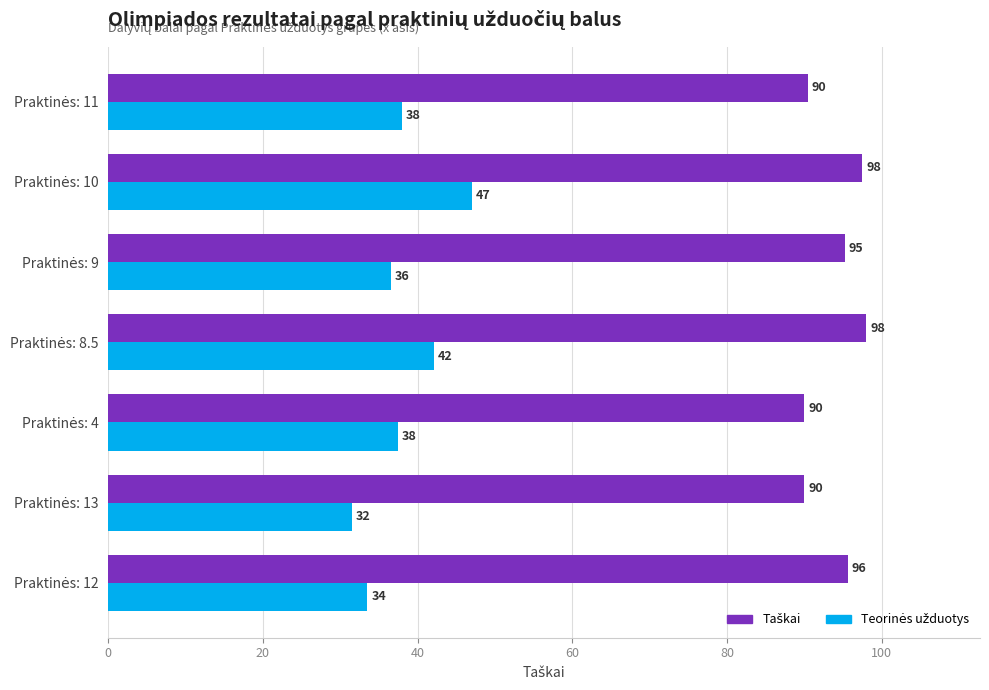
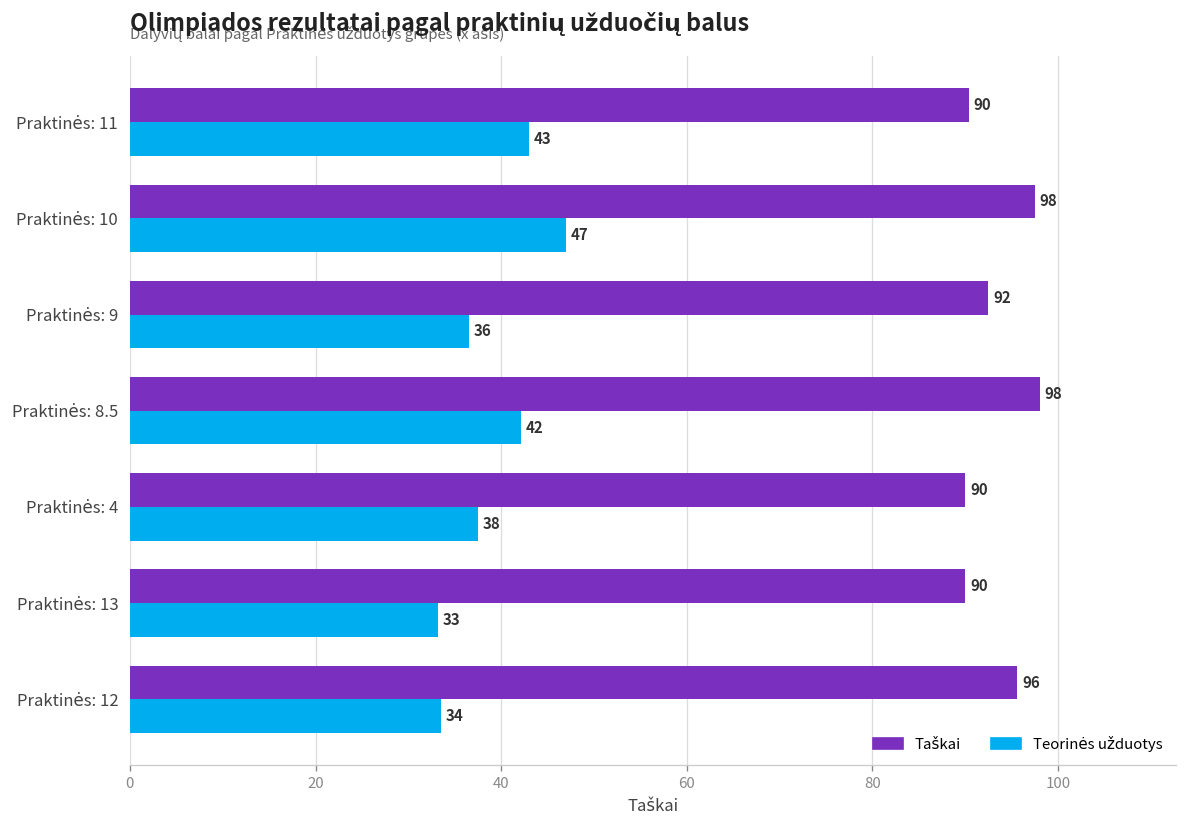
Teorinės užduotys, Praktinės: 11: 38 -> 43
Taškai, Praktinės: 9: 95 -> 92
Teorinės užduotys, Praktinės: 13: 32 -> 33
